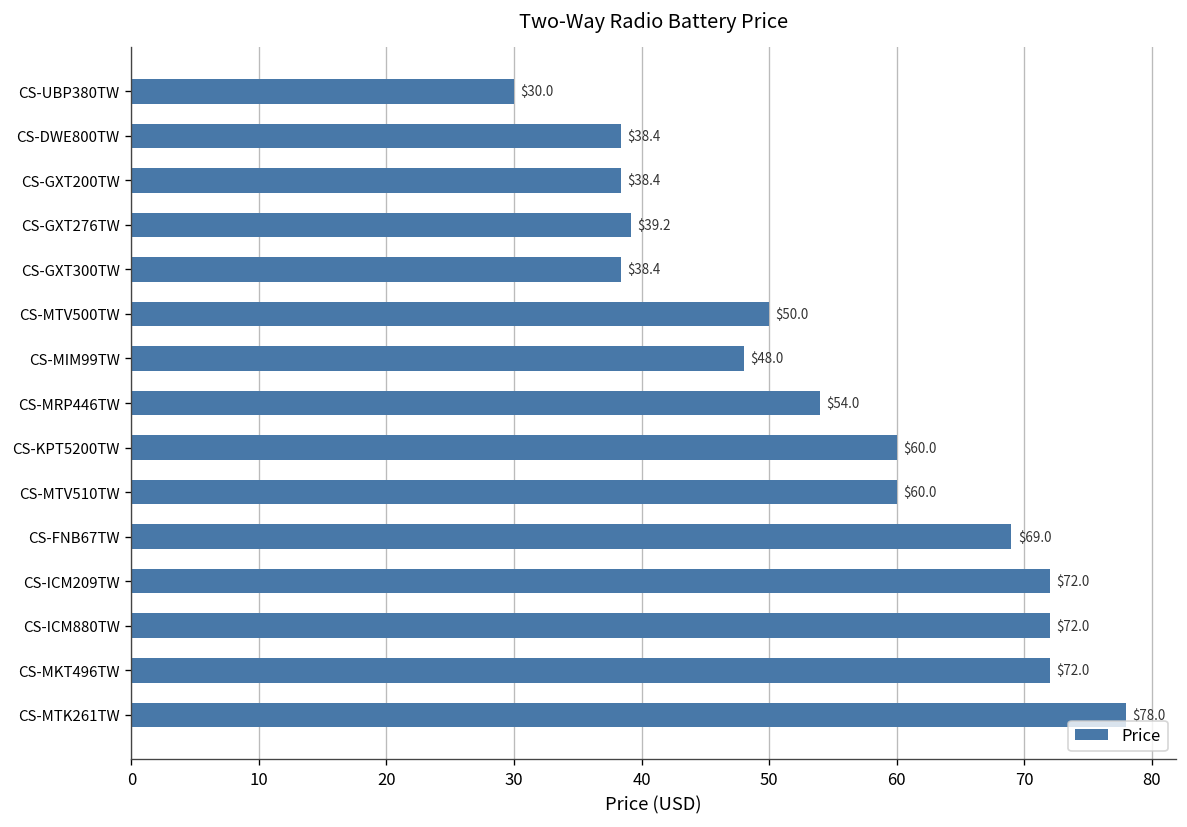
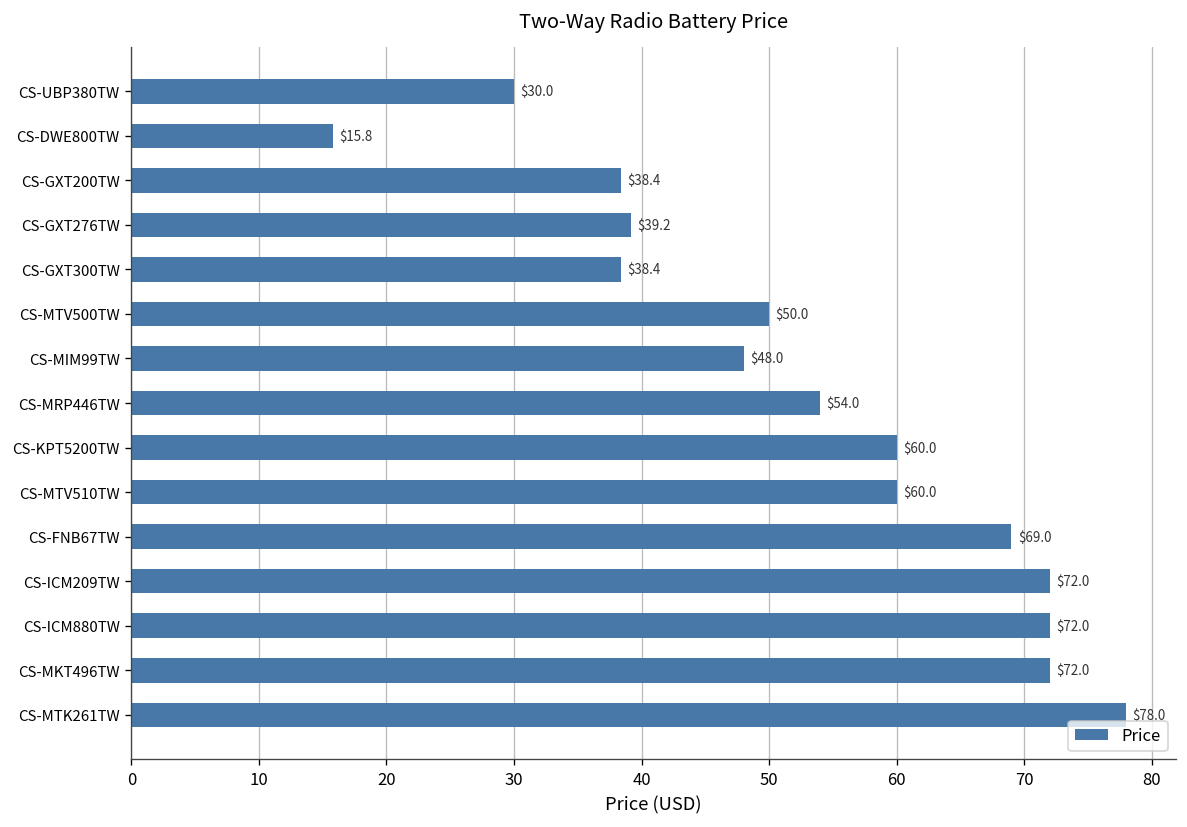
CS-DWE800TW: $38.4 -> $15.8
